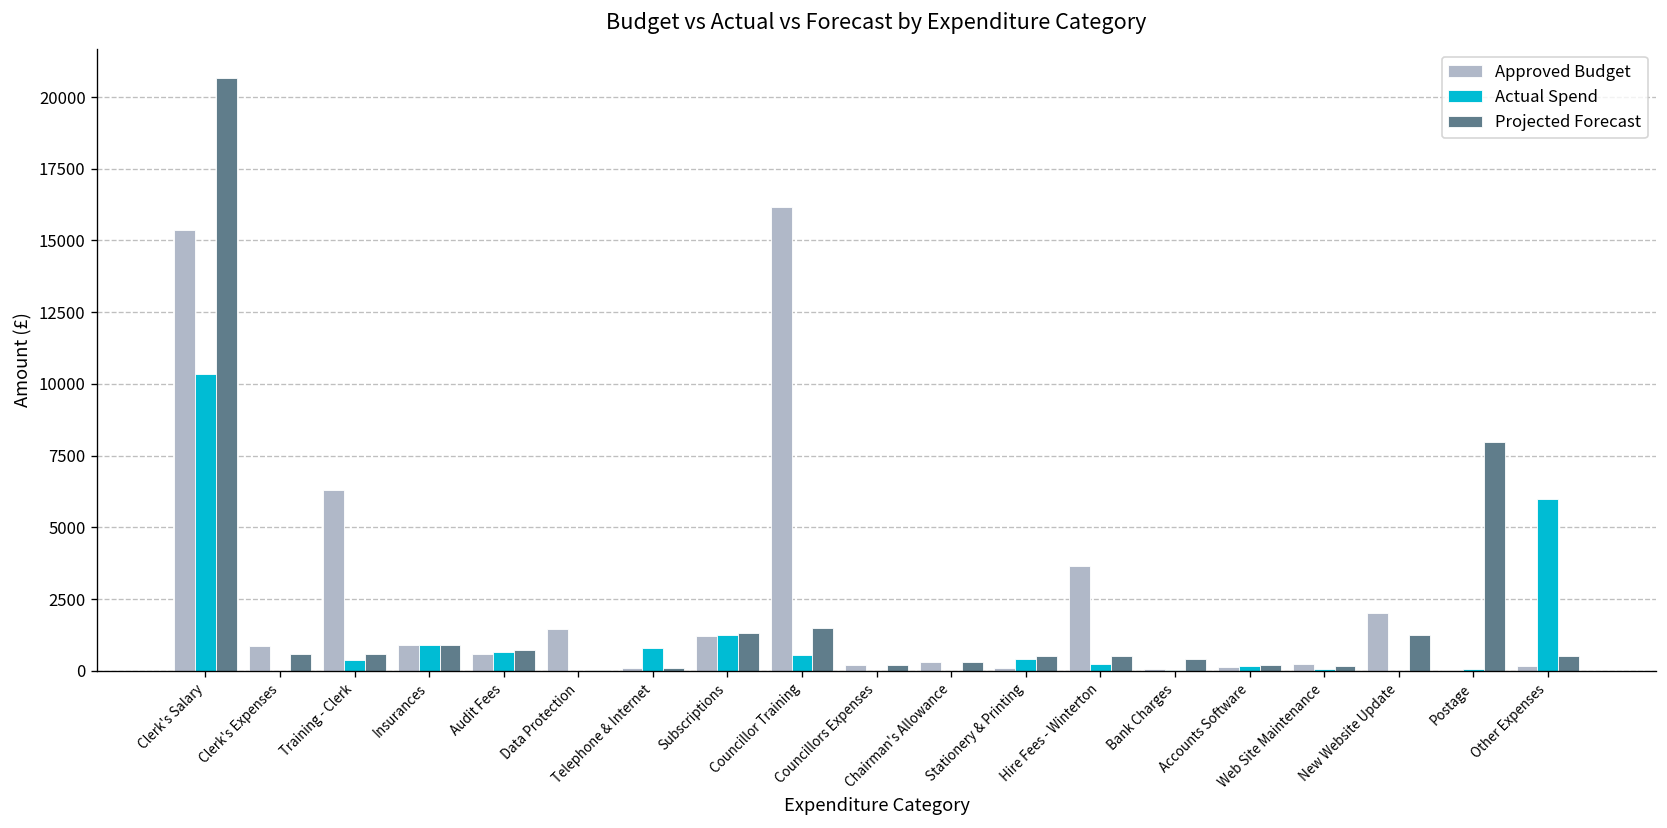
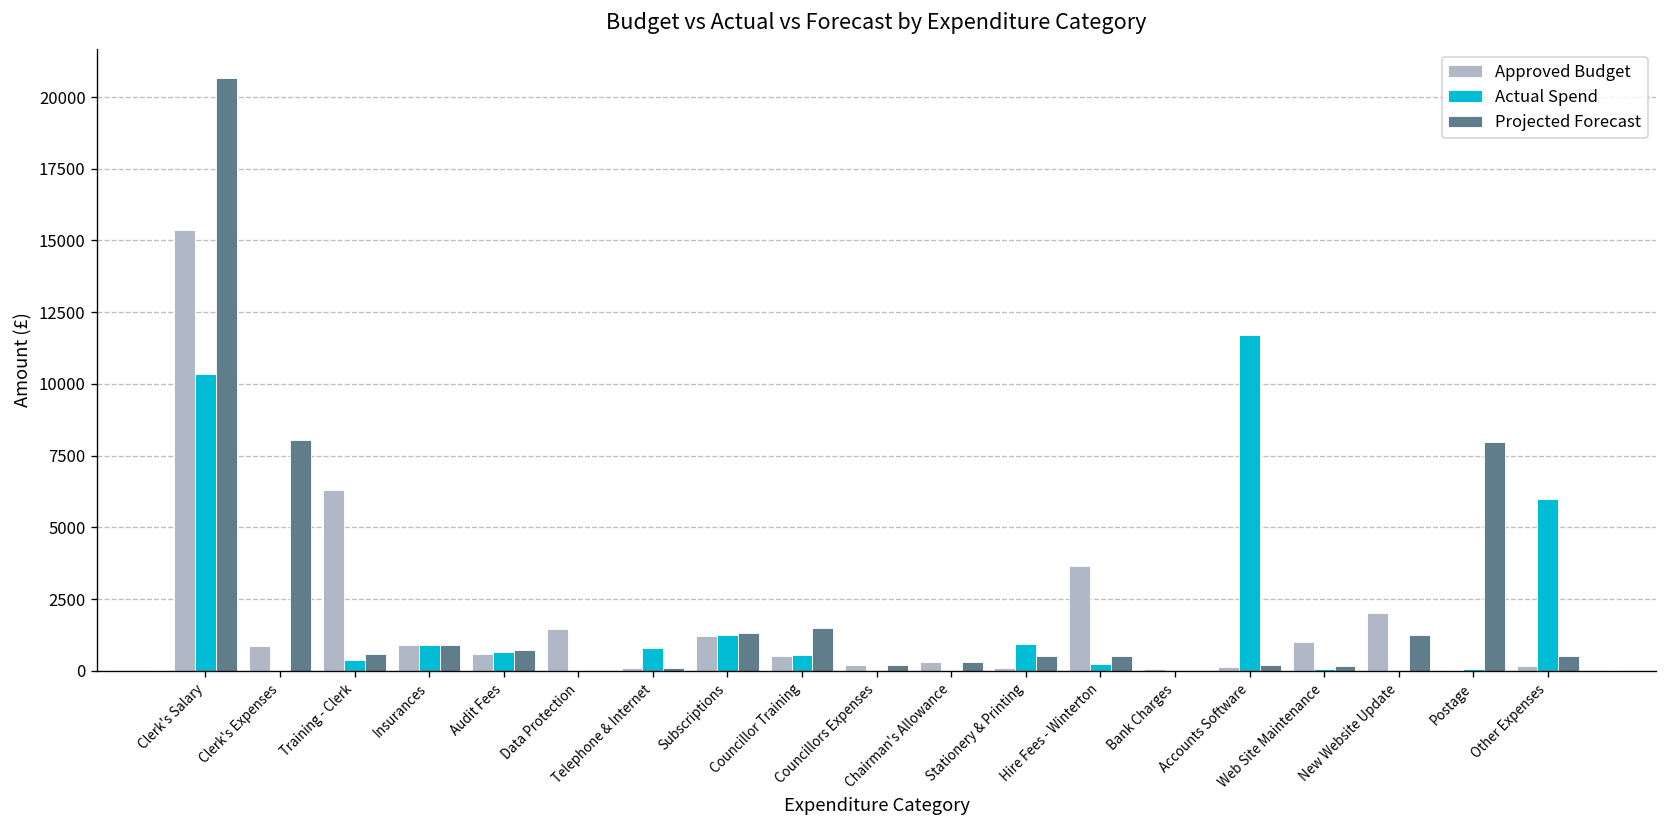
Projected Forecast, Clerk's Expenses: 600 -> 8000
Approved Budget, Councillor Training: 16200 -> 500
Actual Spend, Stationery & Printing: 400 -> 900
Projected Forecast, Bank Charges: 400 -> 0
Actual Spend, Accounts Software: 200 -> 11700
Approved Budget, Web Site Maintenance: 200 -> 1000
